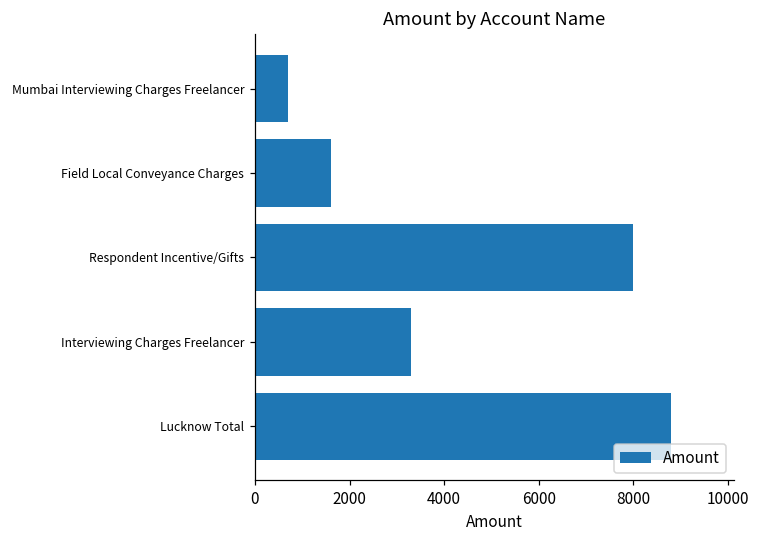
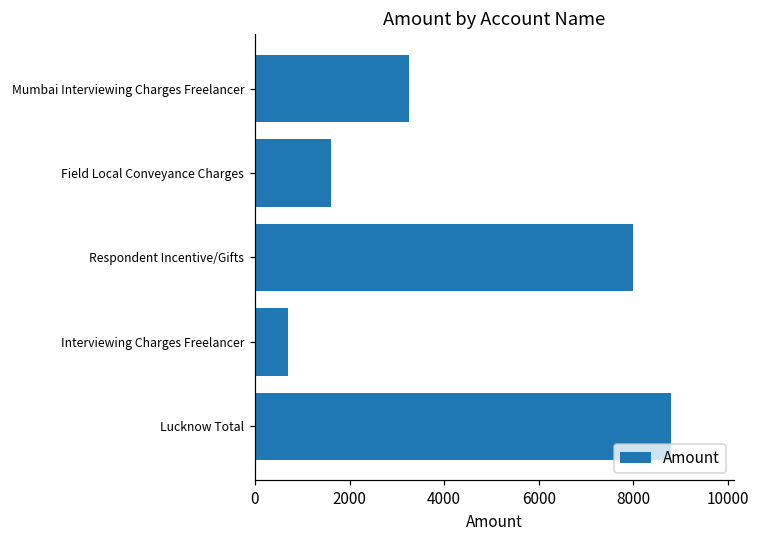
Mumbai Interviewing Charges Freelancer: 700 -> 3200
Interviewing Charges Freelancer: 3300 -> 700
